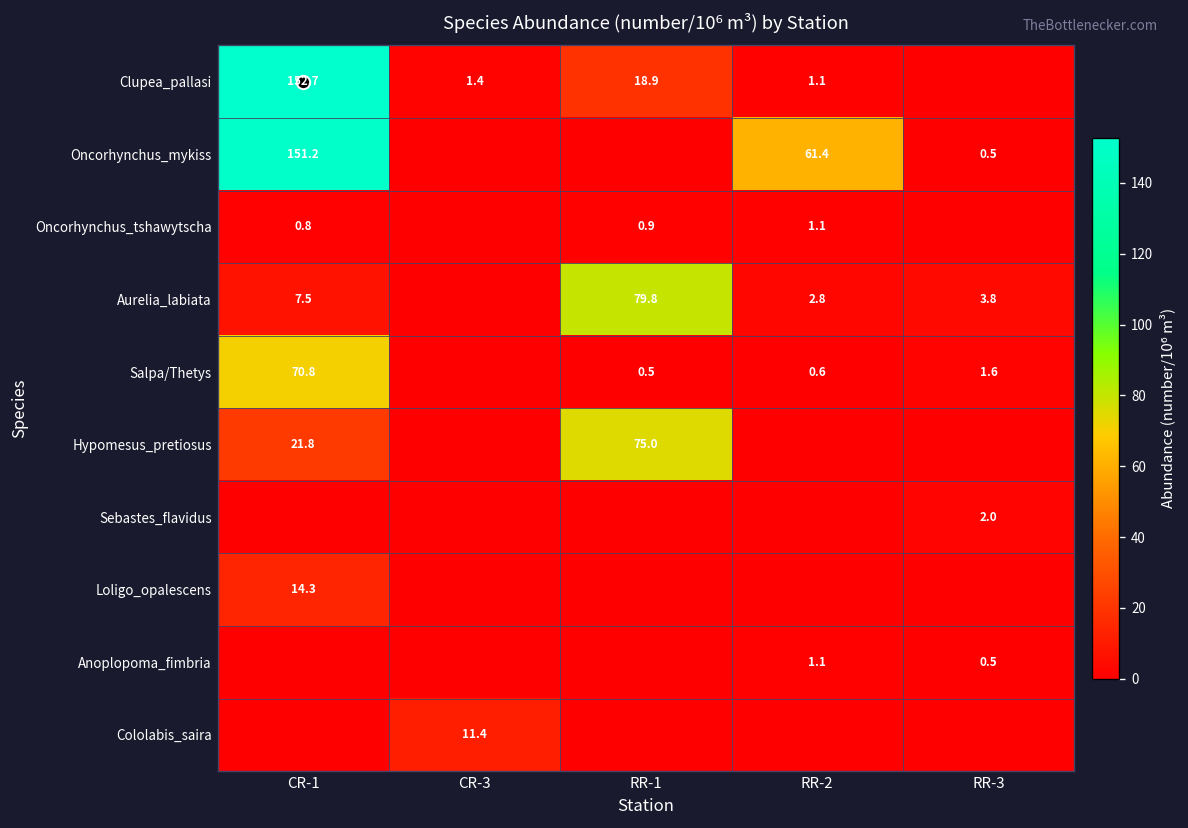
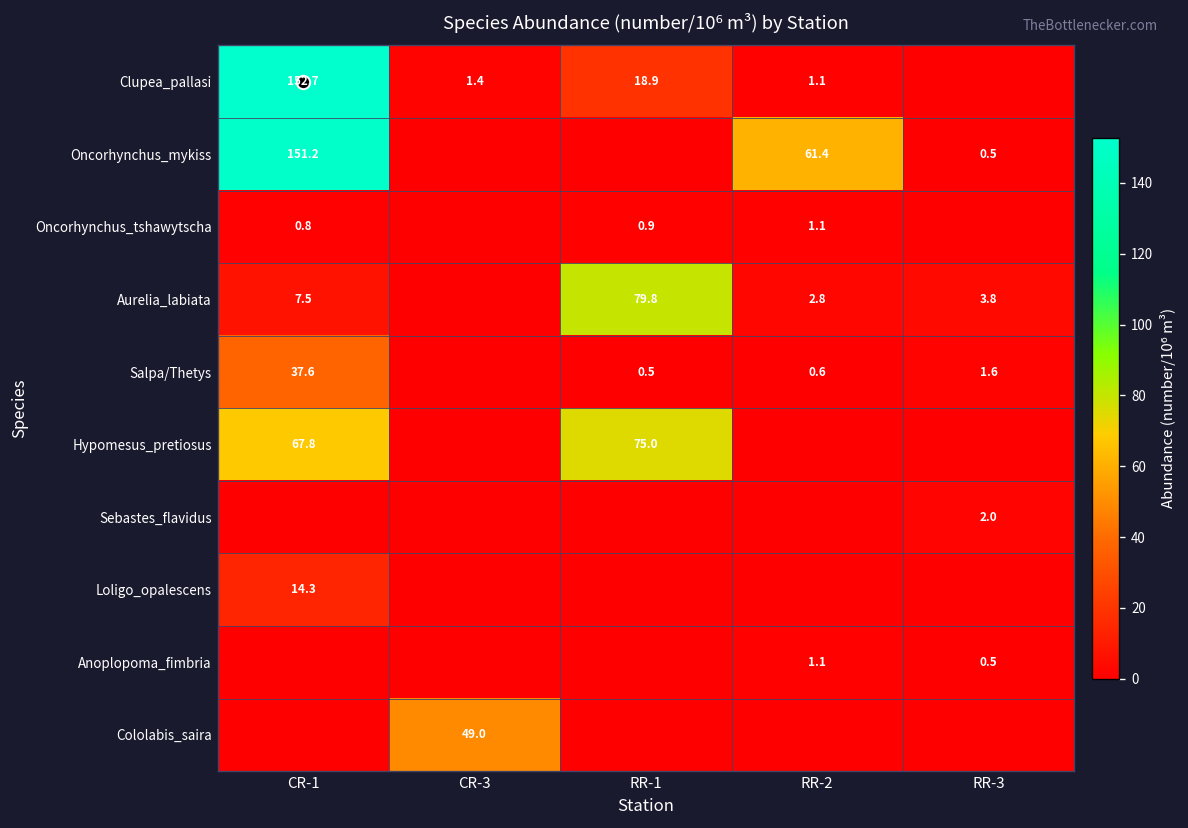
Salpa/Thetys, CR-1: 70.8 -> 37.6
Hypomesus_pretiosus, CR-1: 21.8 -> 67.8
Cololabis_saira, CR-3: 11.4 -> 49.0
